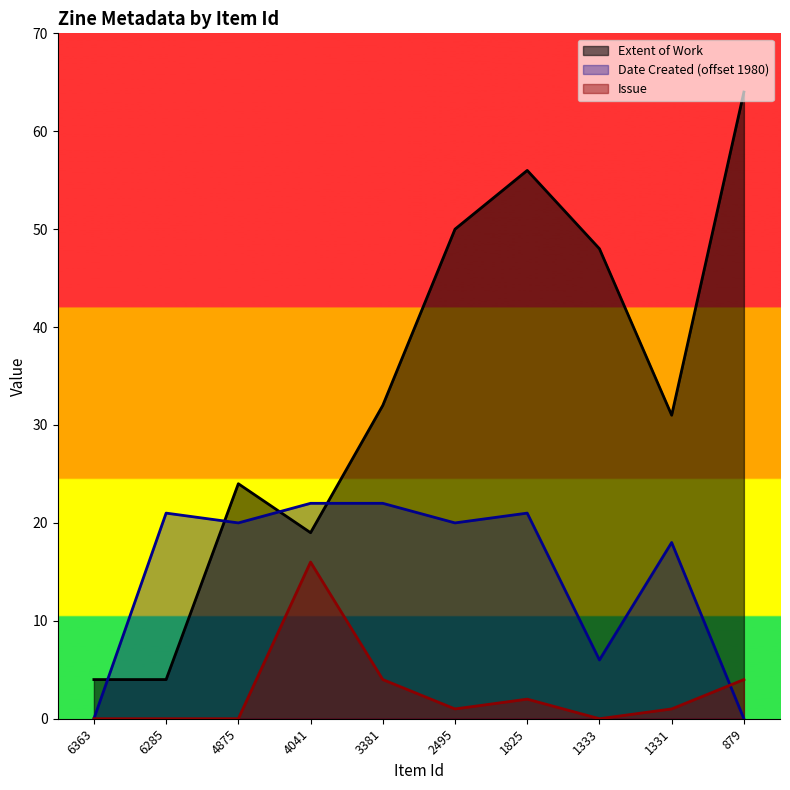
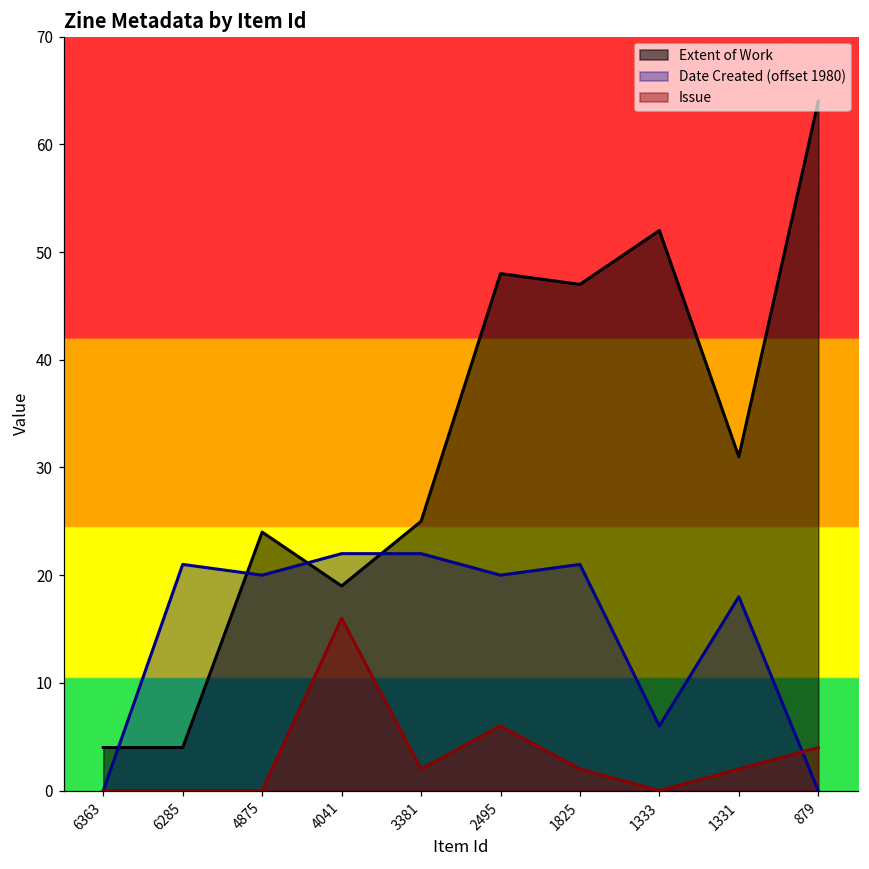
Extent of Work, 3381: 32 -> 25
Issue, 3381: 4 -> 2
Extent of Work, 2495: 50 -> 48
Issue, 2495: 1 -> 6
Extent of Work, 1825: 56 -> 47
Extent of Work, 1333: 48 -> 52
Issue, 1331: 1 -> 2
